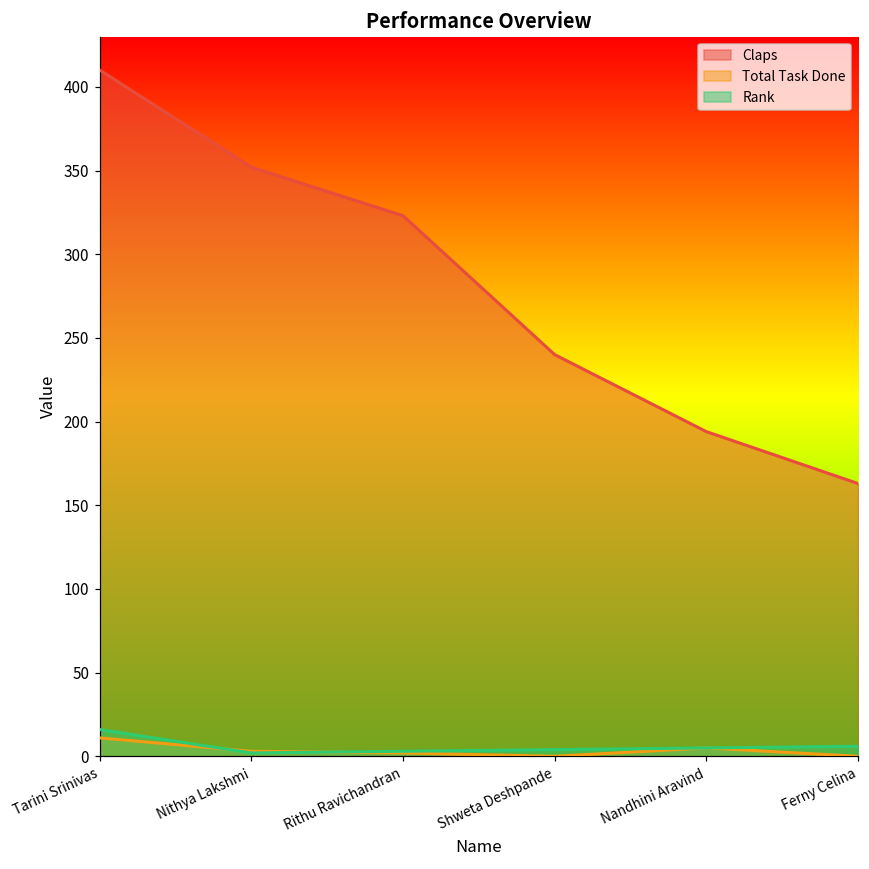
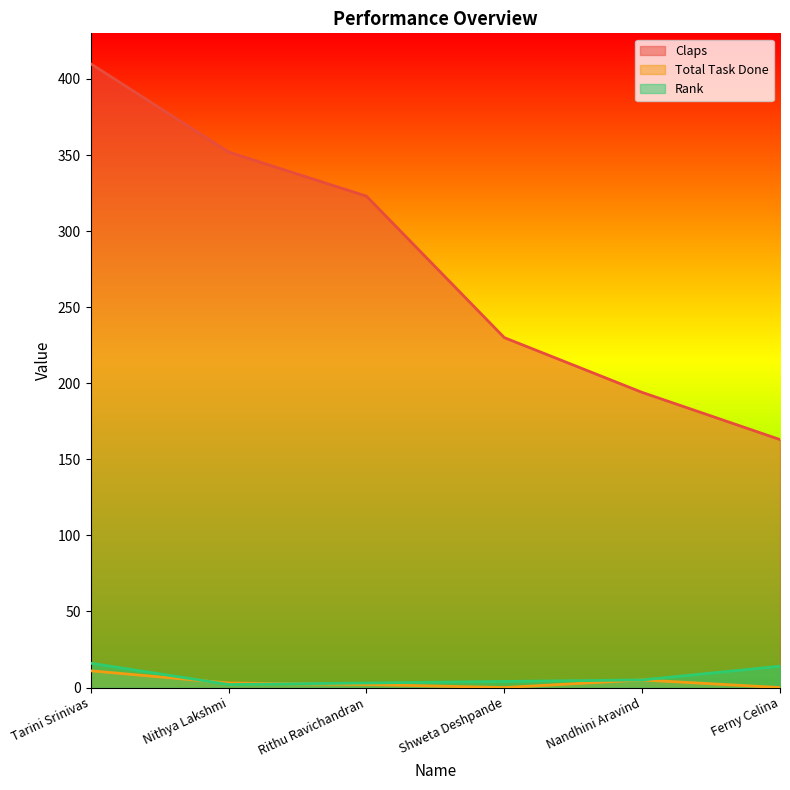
Claps, Shweta Deshpande: 240 -> 230
Rank, Ferny Celina: 6 -> 14
